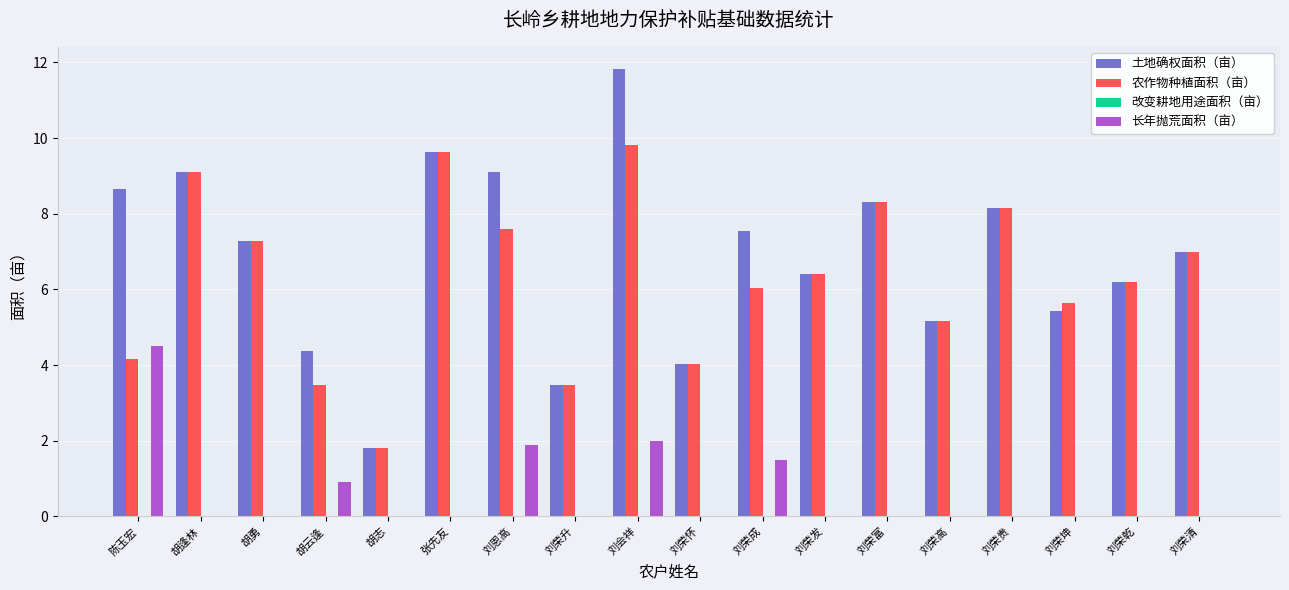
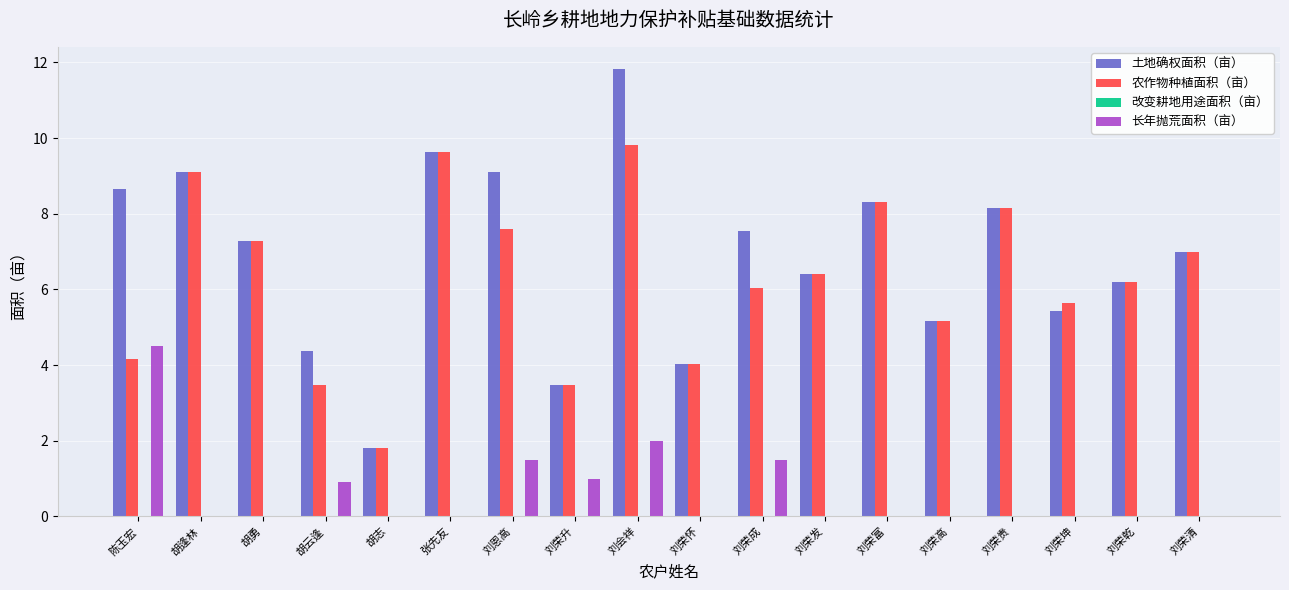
长年抛荒面积（亩）, 刘恩高: 1.9 -> 1.5
长年抛荒面积（亩）, 刘荣升: 0 -> 1
